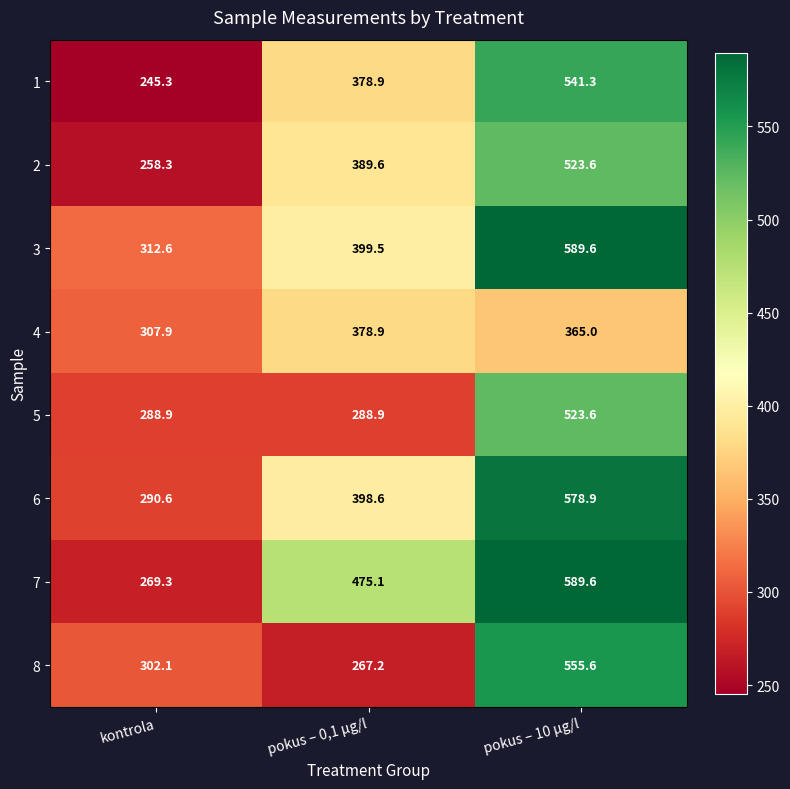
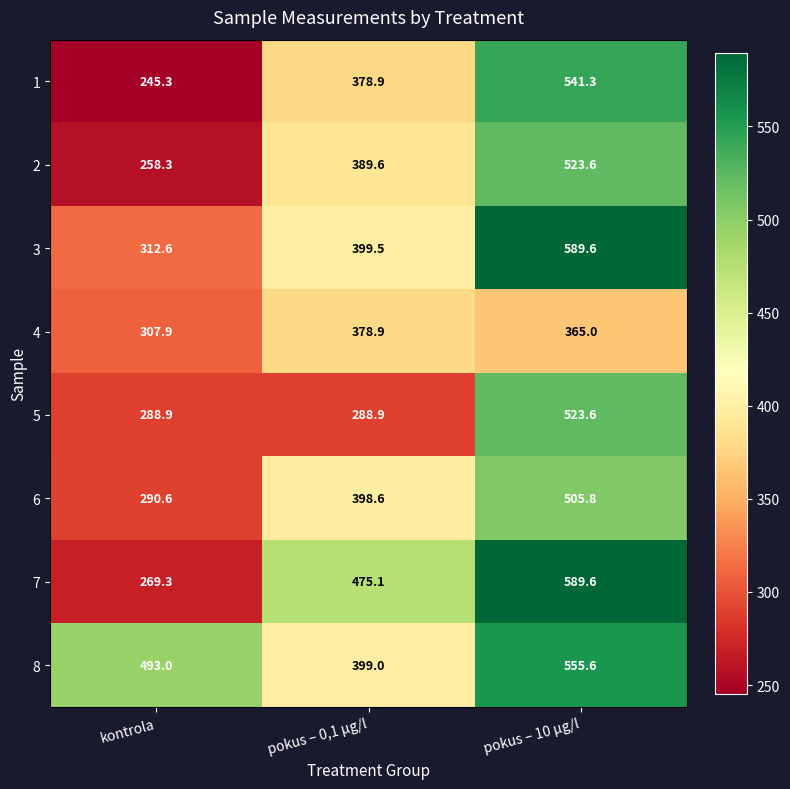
6, pokus – 10 µg/l: 578.9 -> 505.8
8, kontrola: 302.1 -> 493.0
8, pokus – 0,1 µg/l: 267.2 -> 399.0
